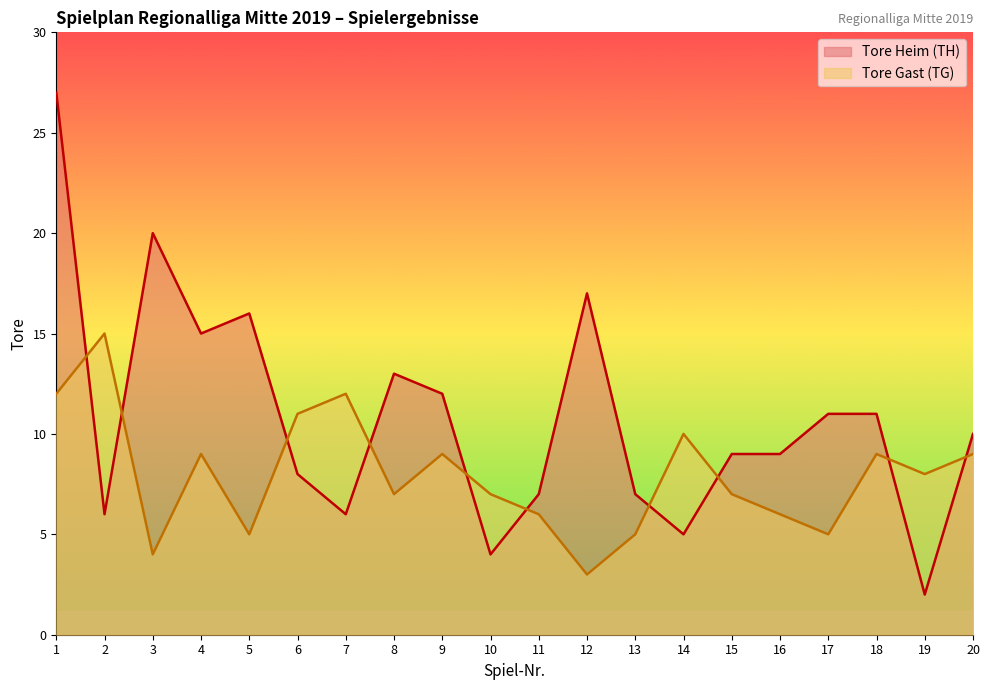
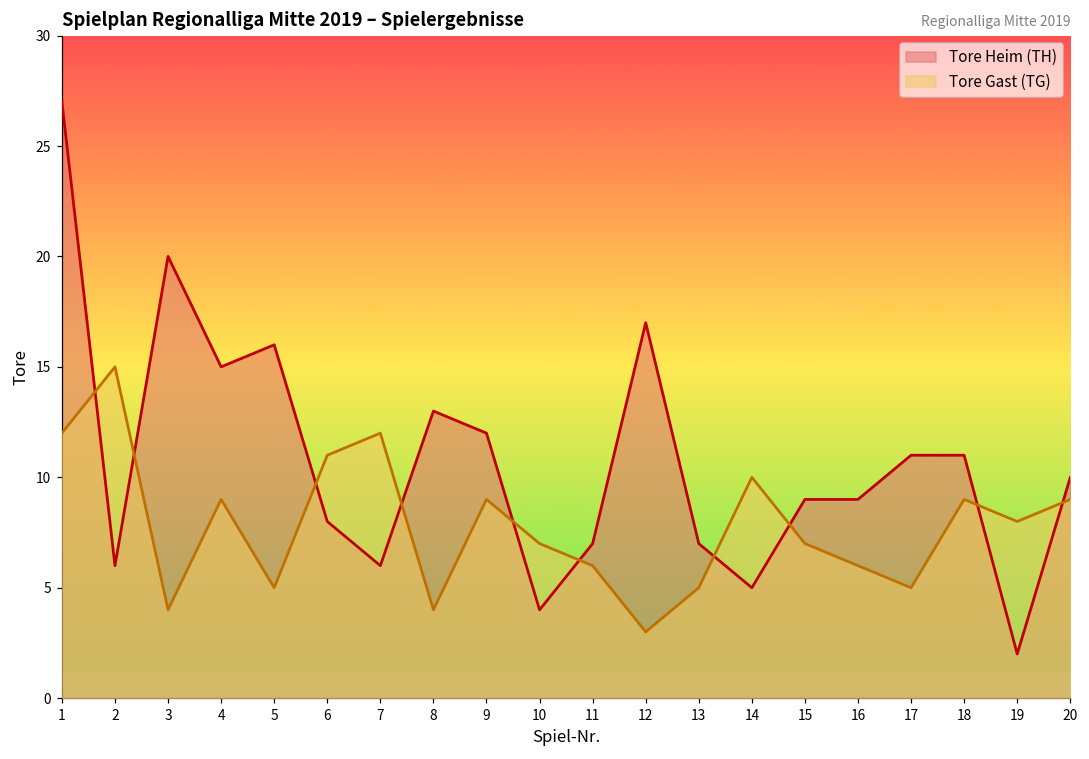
Tore Gast (TG), 8: 7 -> 4
